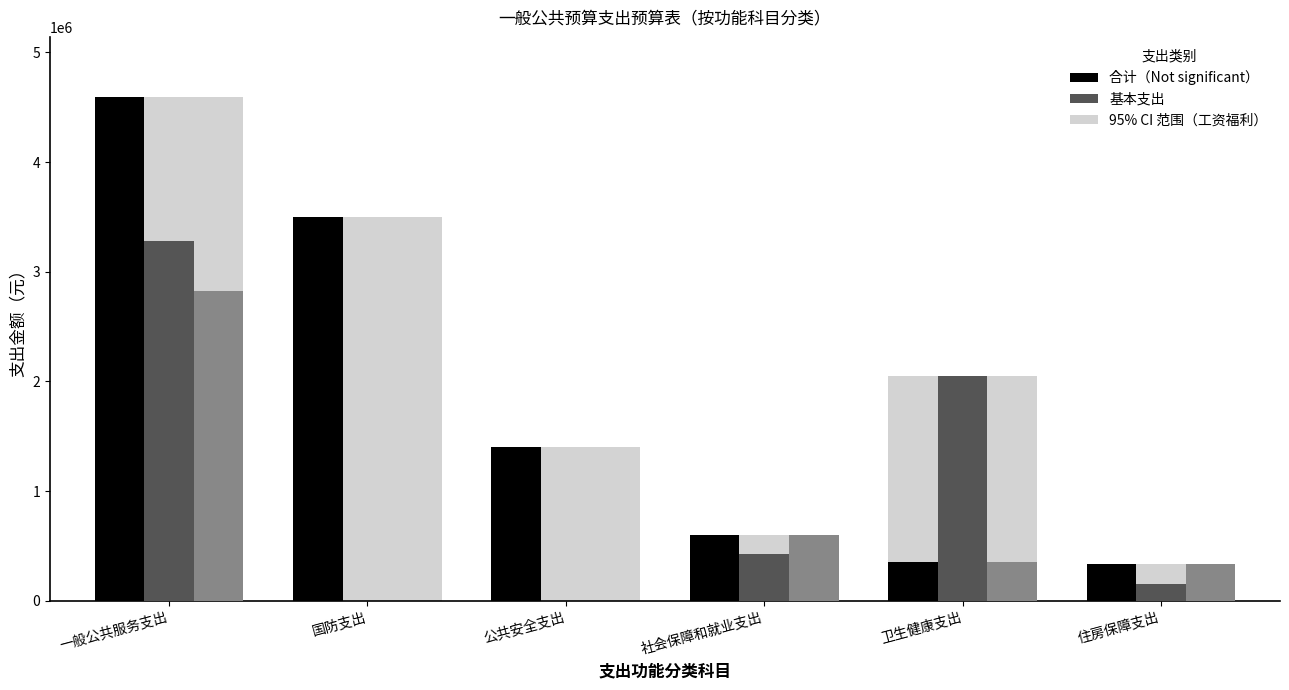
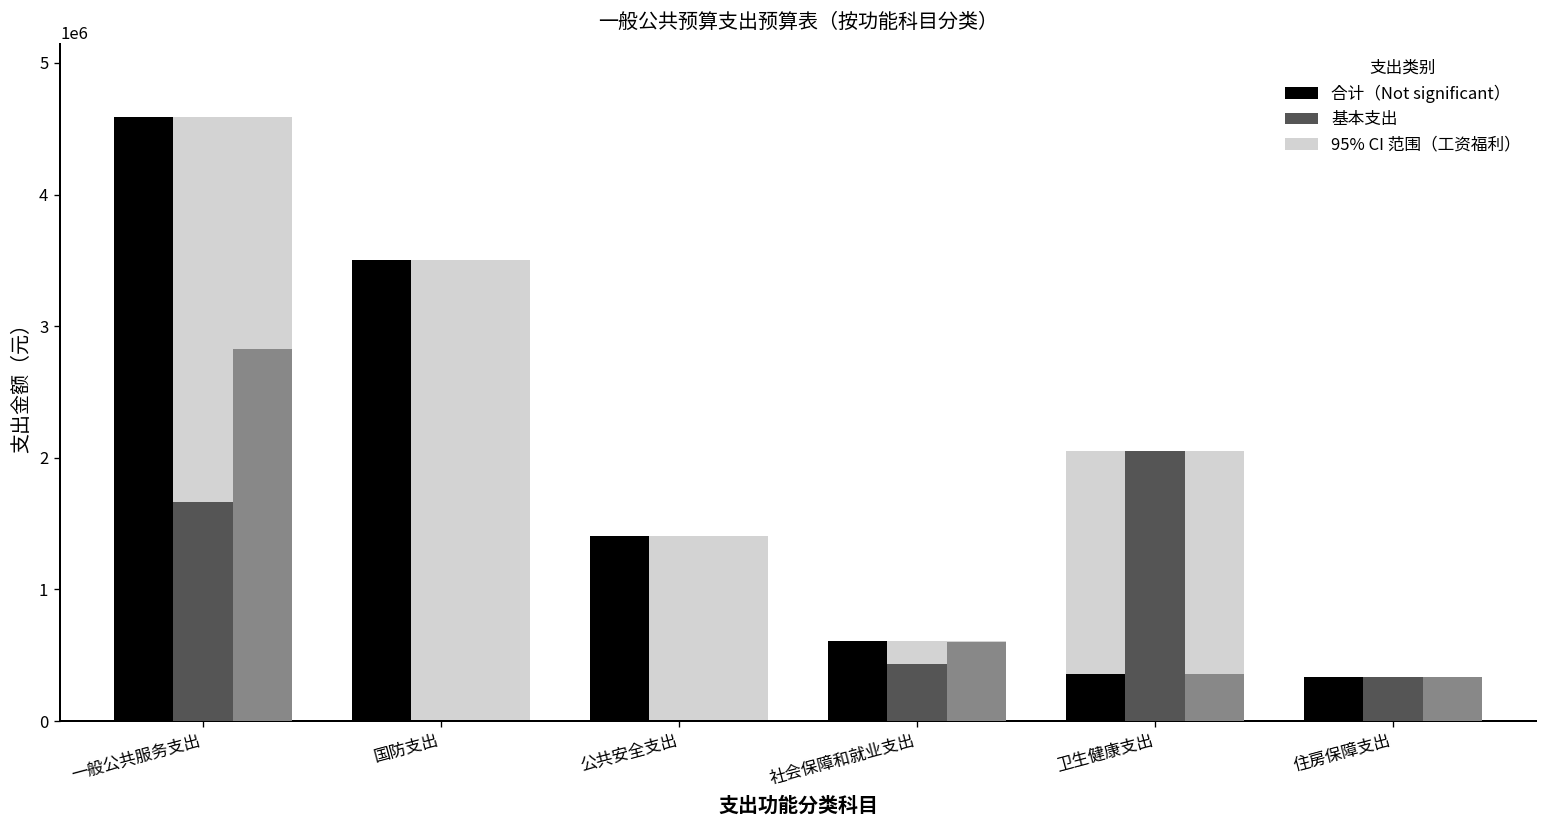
基本支出, 一般公共服务支出: 3280000 -> 1670000
基本支出, 住房保障支出: 160000 -> 340000
